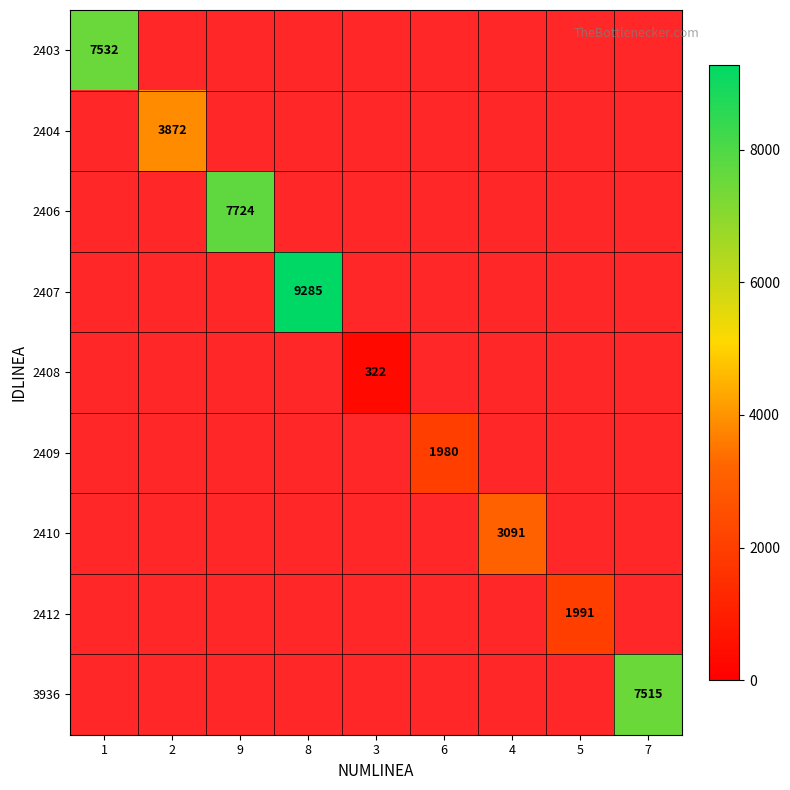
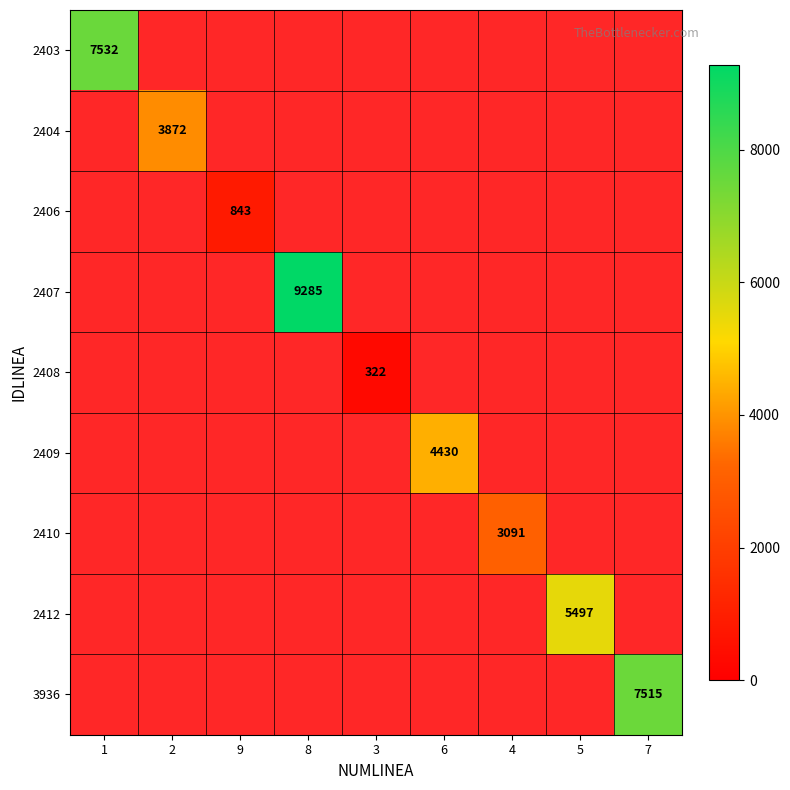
2406, 9: 7724 -> 843
2409, 6: 1980 -> 4430
2412, 5: 1991 -> 5497
